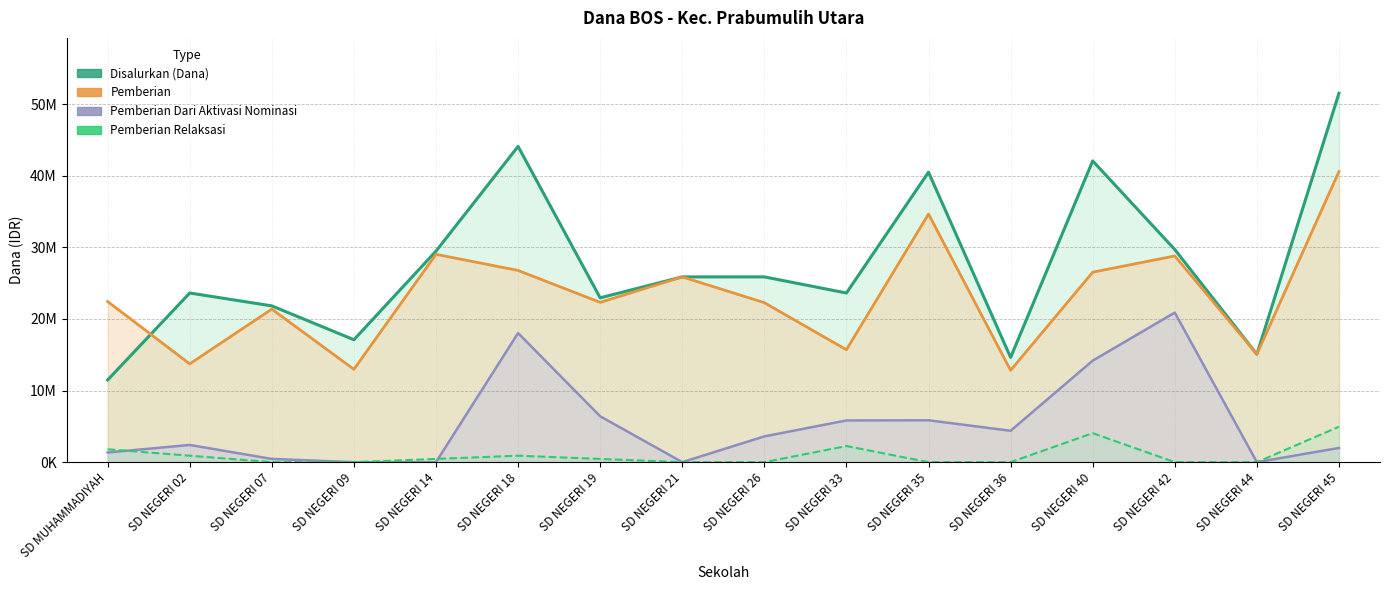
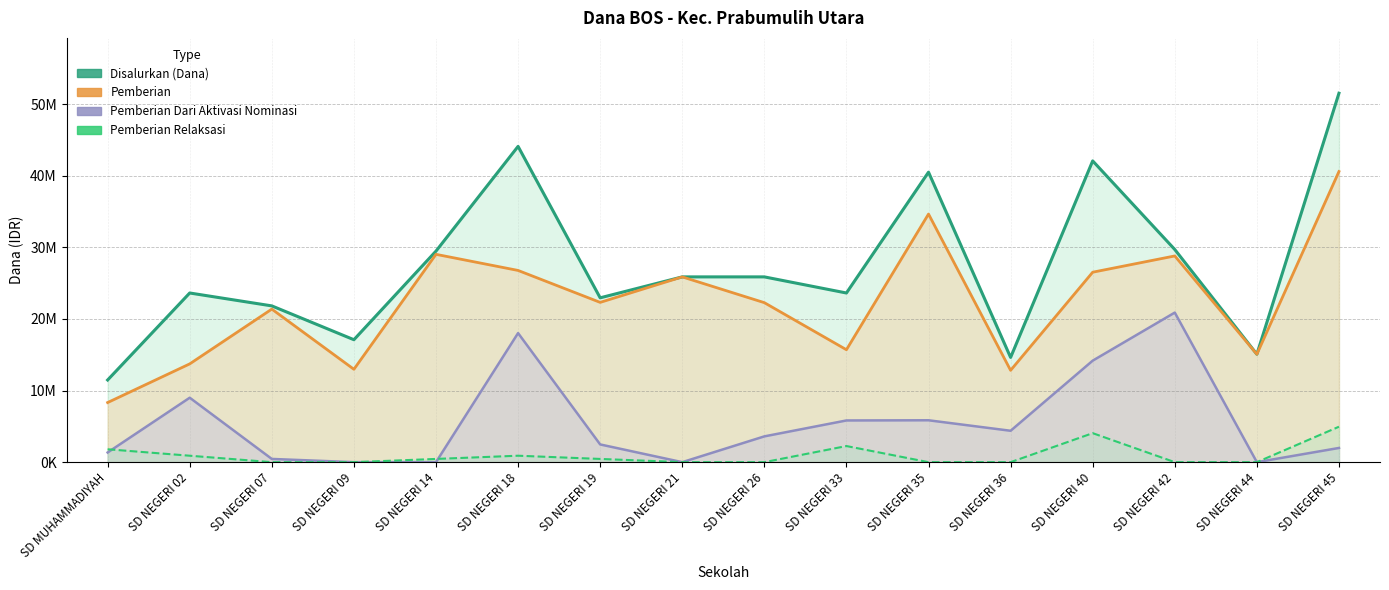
Pemberian, SD MUHAMMADIYAH: 22000000 -> 8000000
Pemberian Dari Aktivasi Nominasi, SD NEGERI 02: 2000000 -> 9000000
Pemberian Dari Aktivasi Nominasi, SD NEGERI 19: 6000000 -> 2000000
